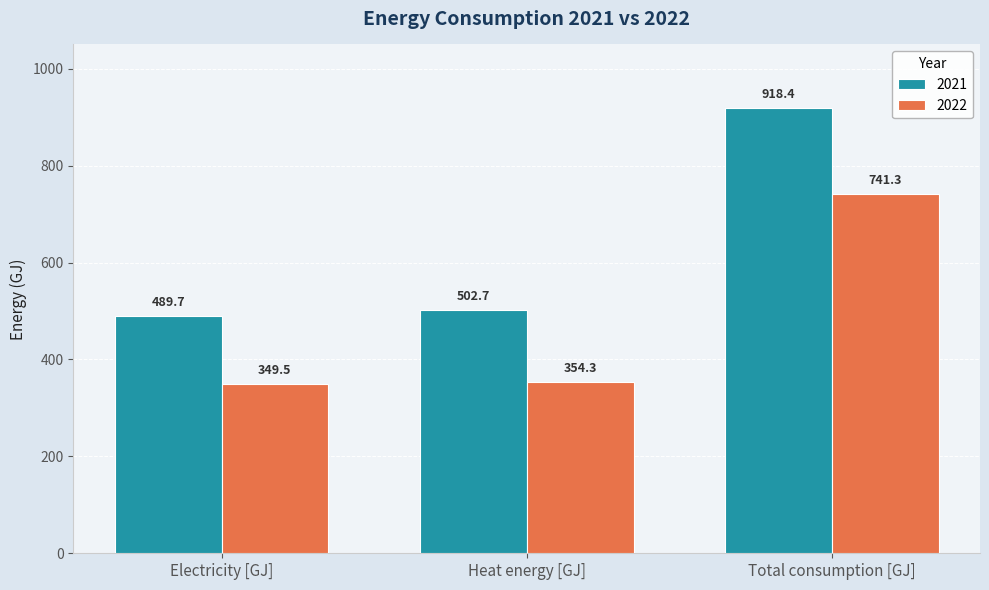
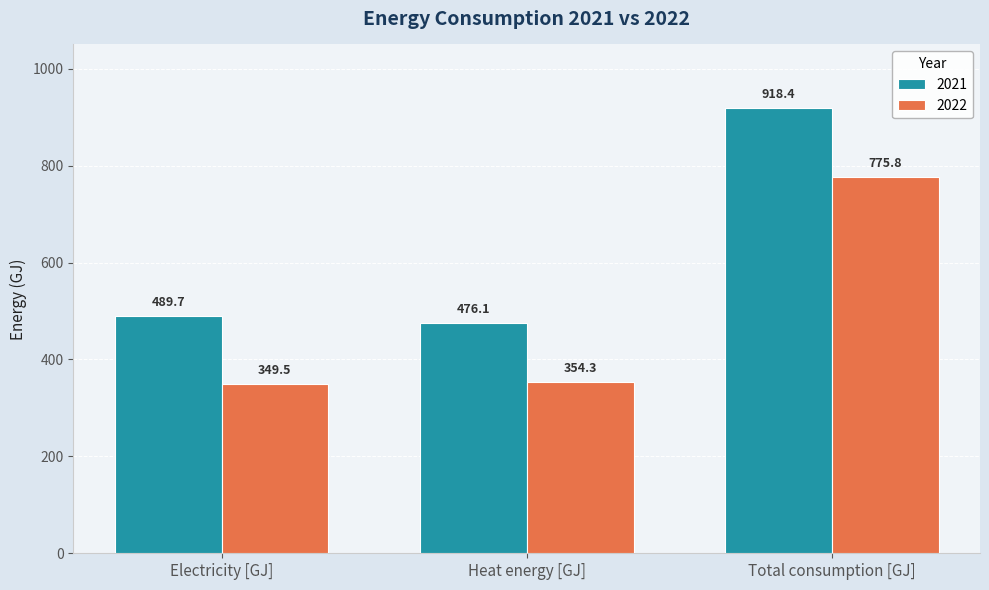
2021, Heat energy [GJ]: 502.7 -> 476.1
2022, Total consumption [GJ]: 741.3 -> 775.8
